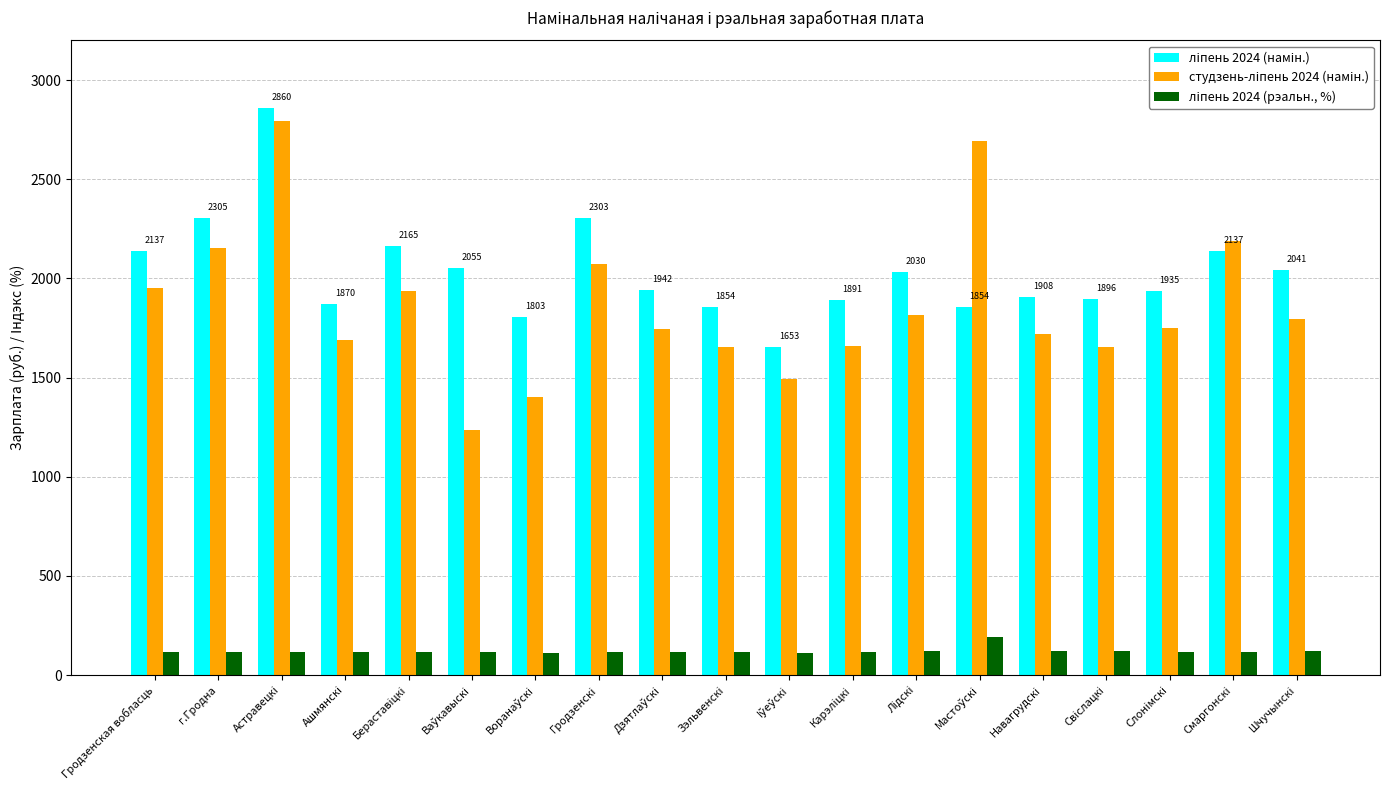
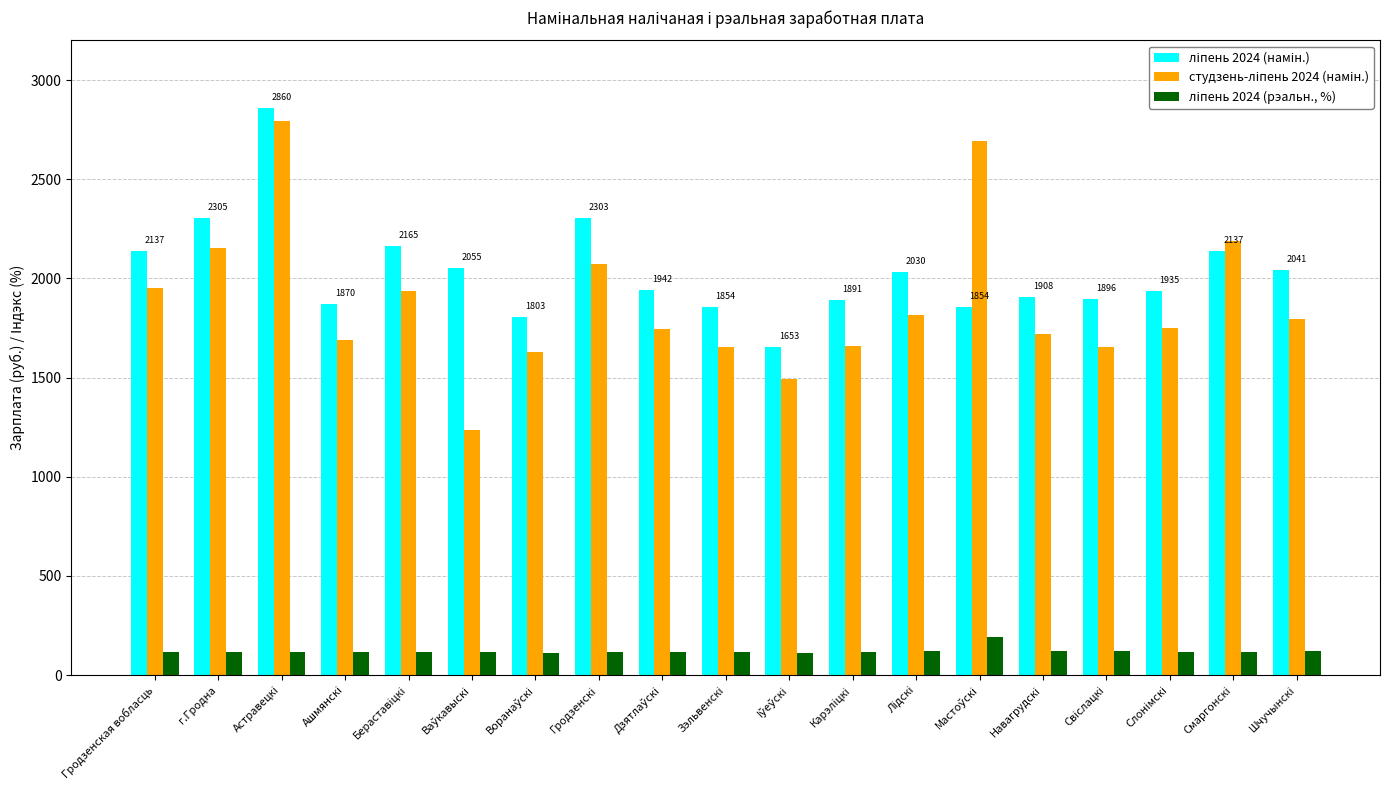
студзень-ліпень 2024 (намін.), Воранаўскi: 1400 -> 1630
